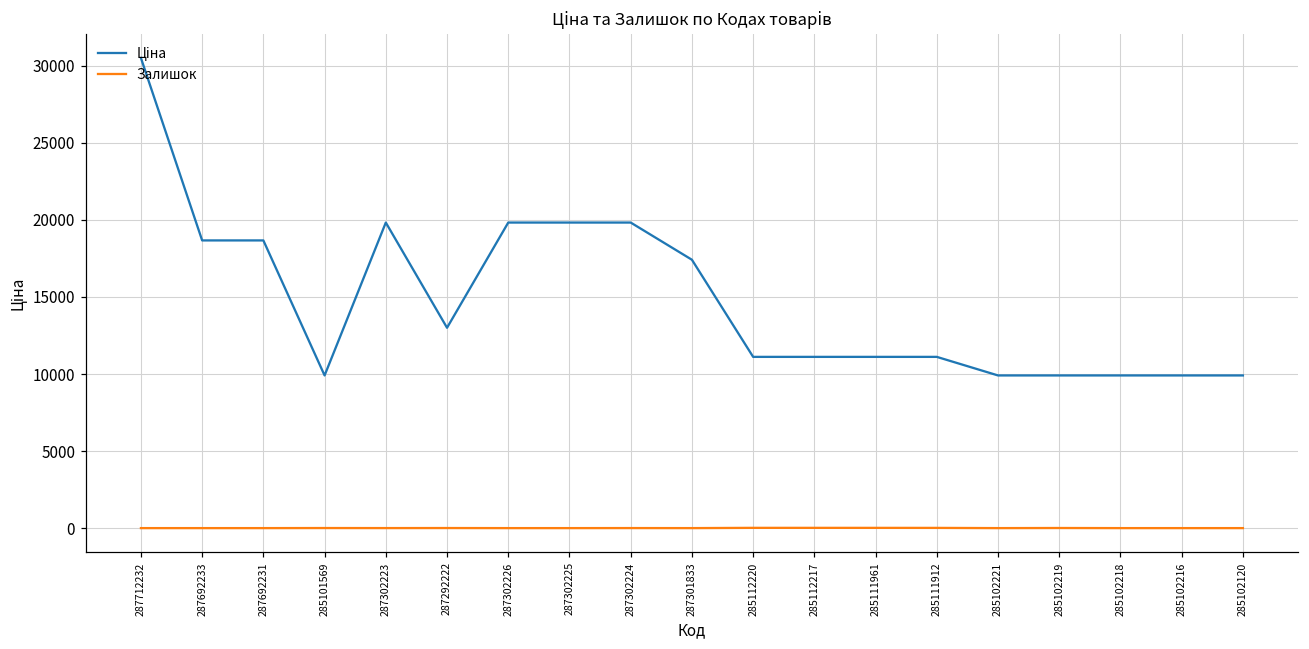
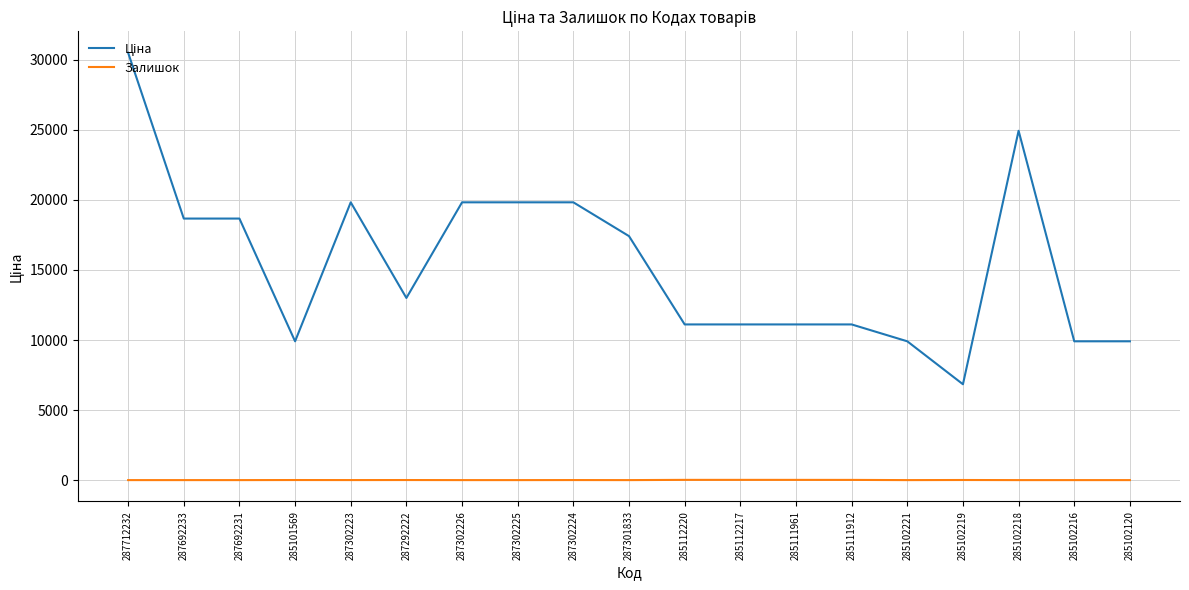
Ціна, 285102219: 9900 -> 6800
Ціна, 285102218: 9900 -> 24900
